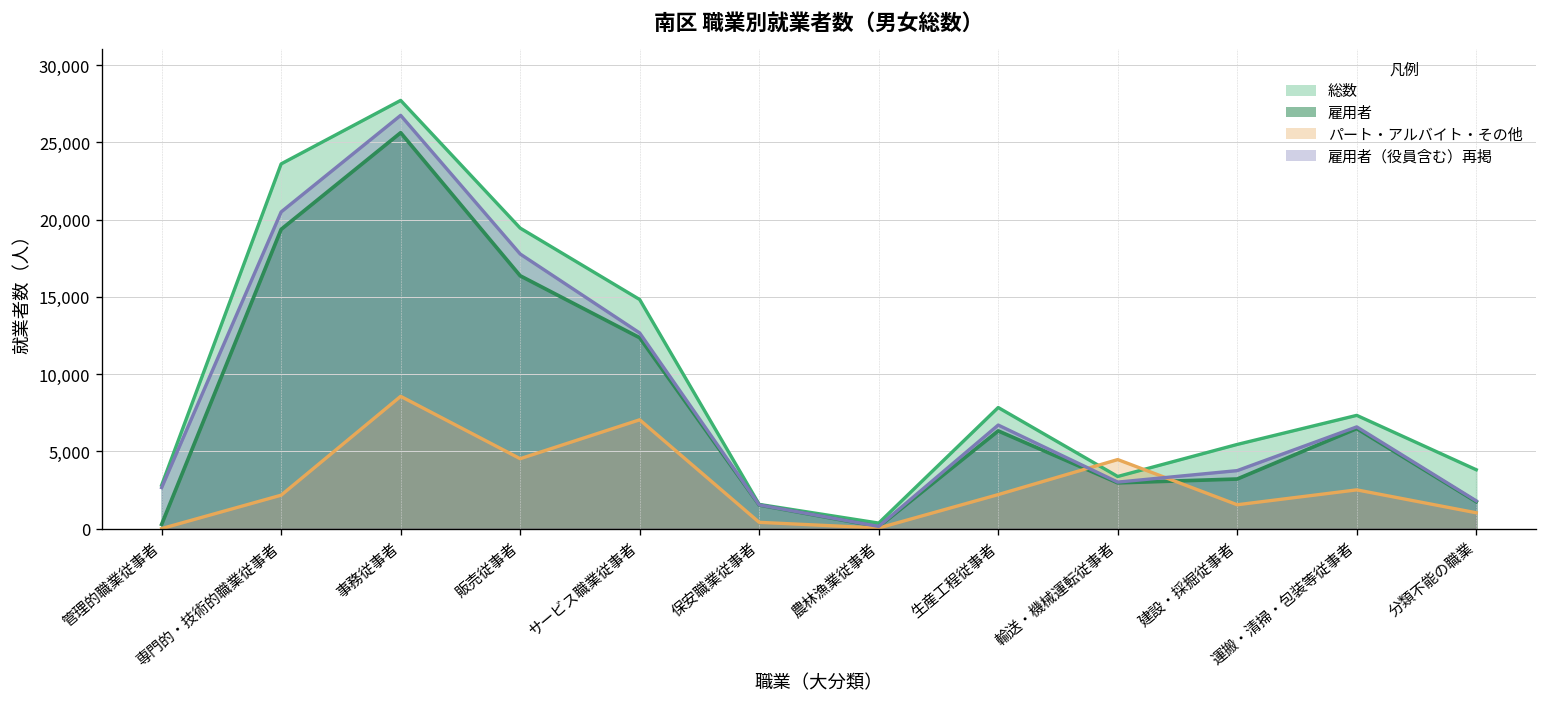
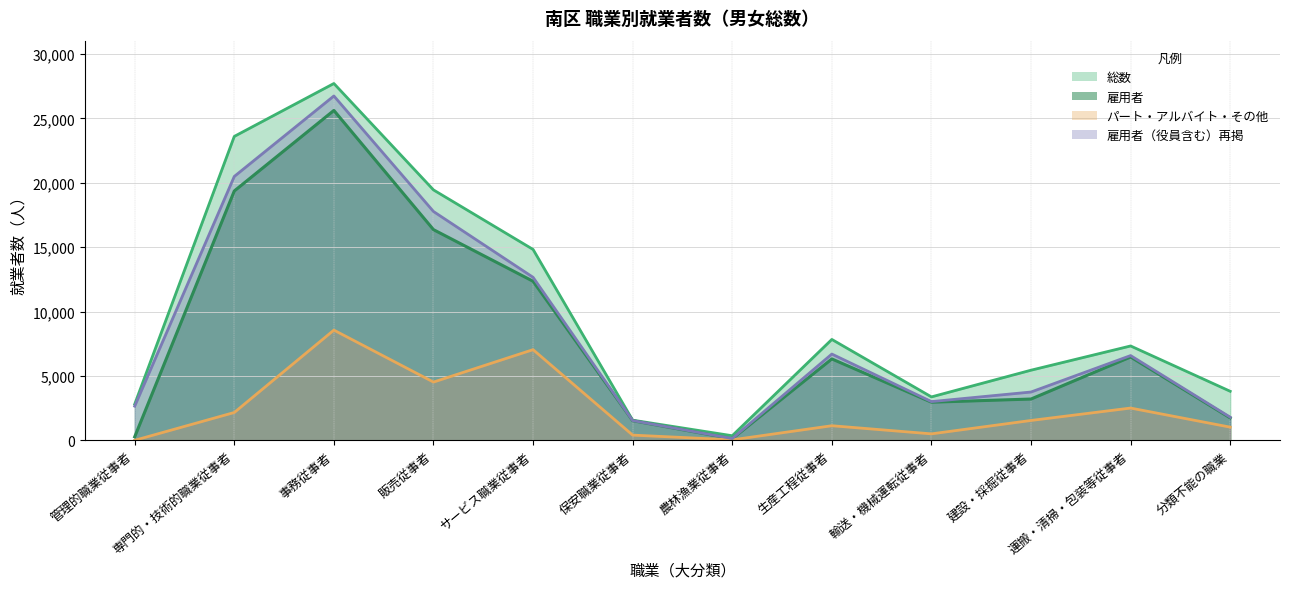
パート・アルバイト・その他, 生産工程従事者: 2,200 -> 1,100
パート・アルバイト・その他, 輸送・機械運転従事者: 4,500 -> 500
